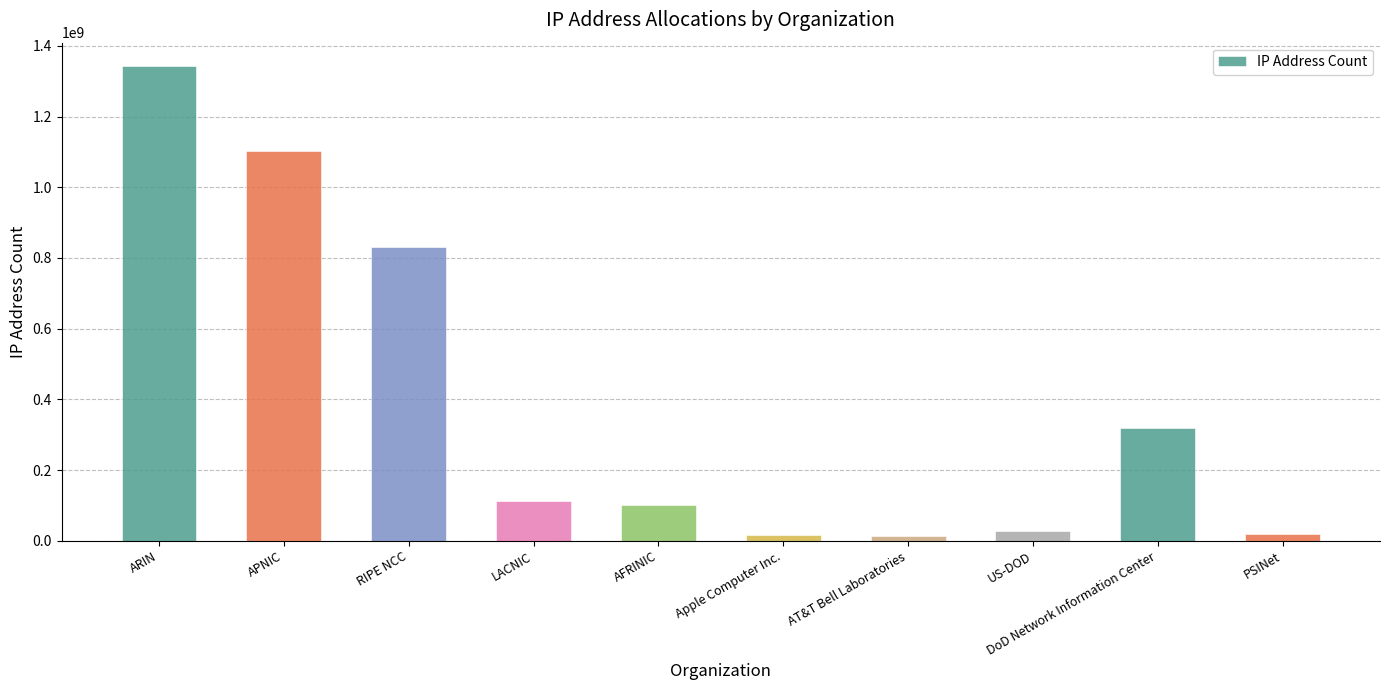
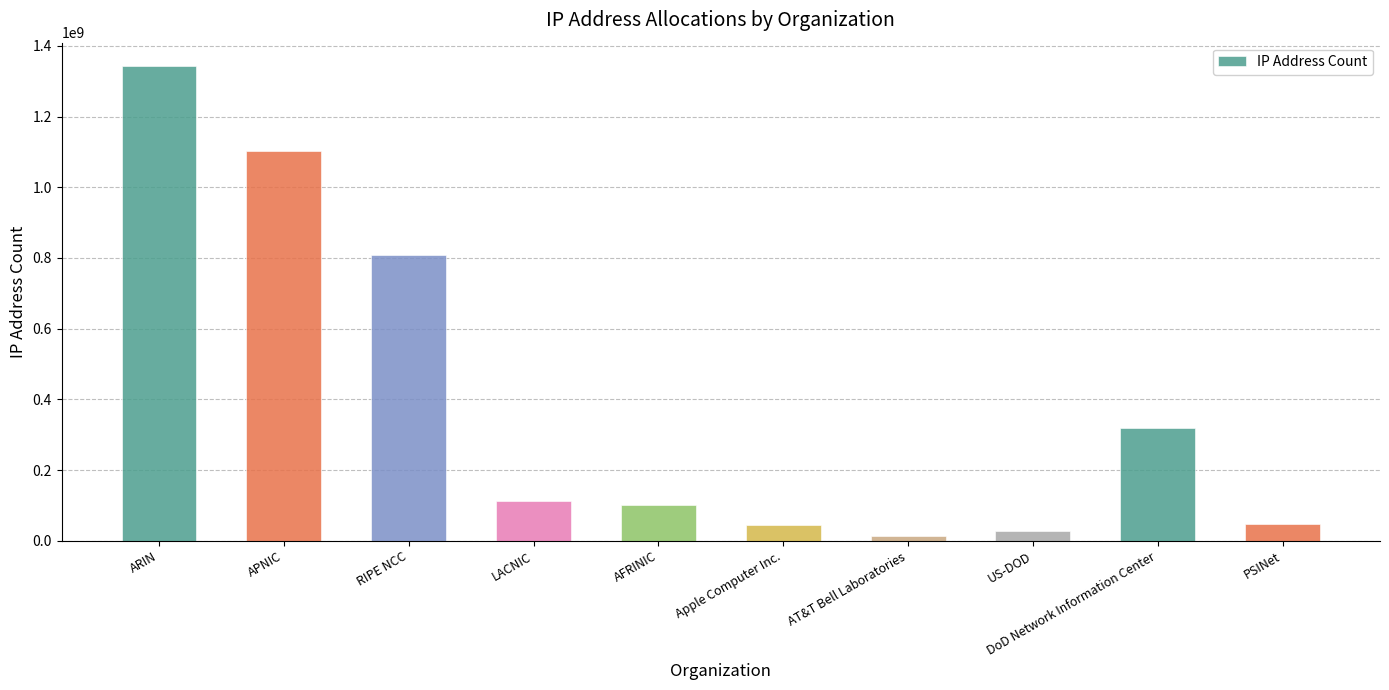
RIPE NCC: 830000000 -> 810000000
Apple Computer Inc.: 20000000 -> 40000000
PSINet: 20000000 -> 50000000
